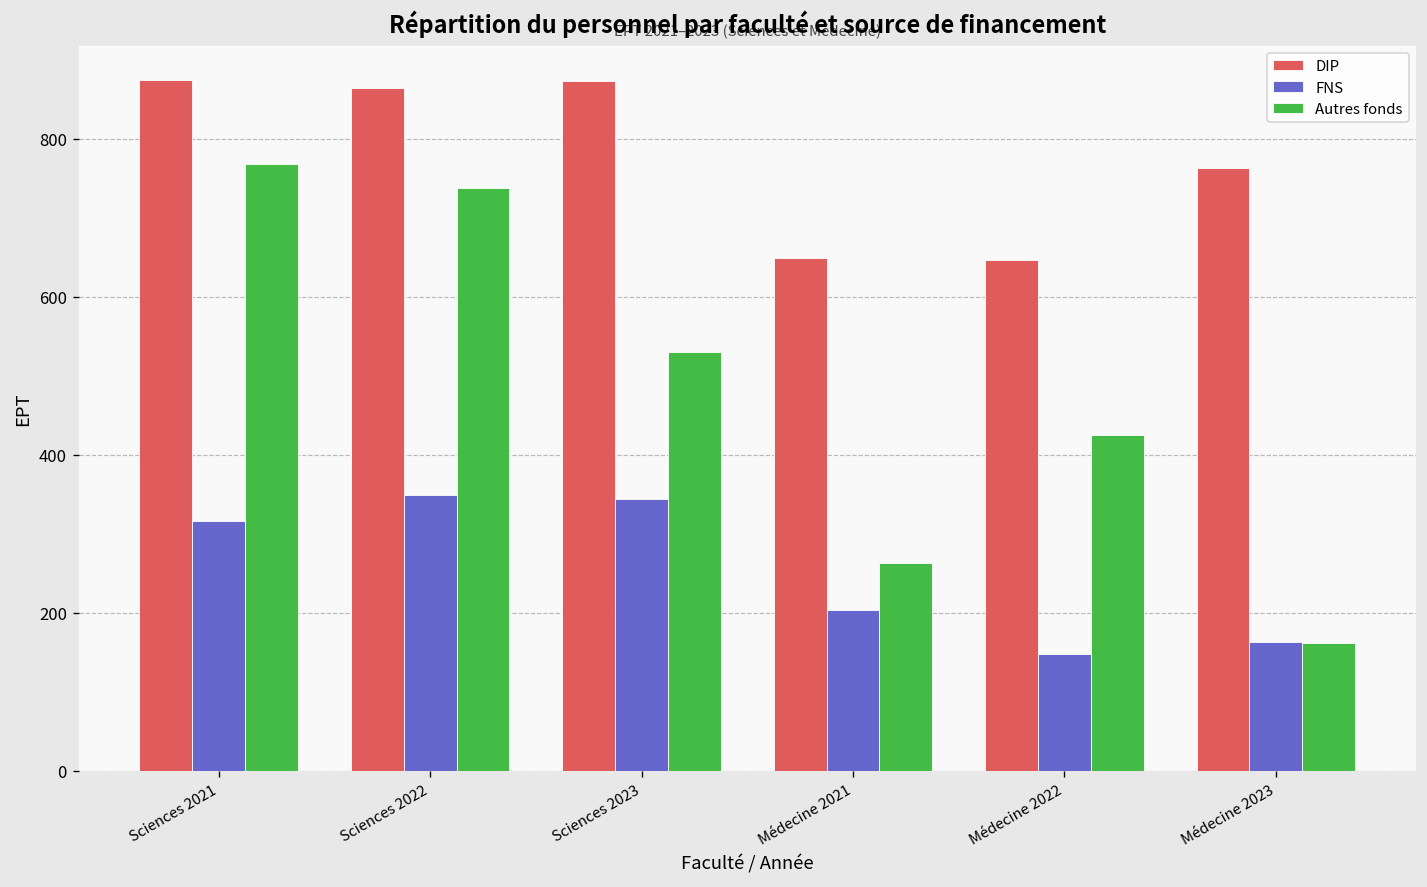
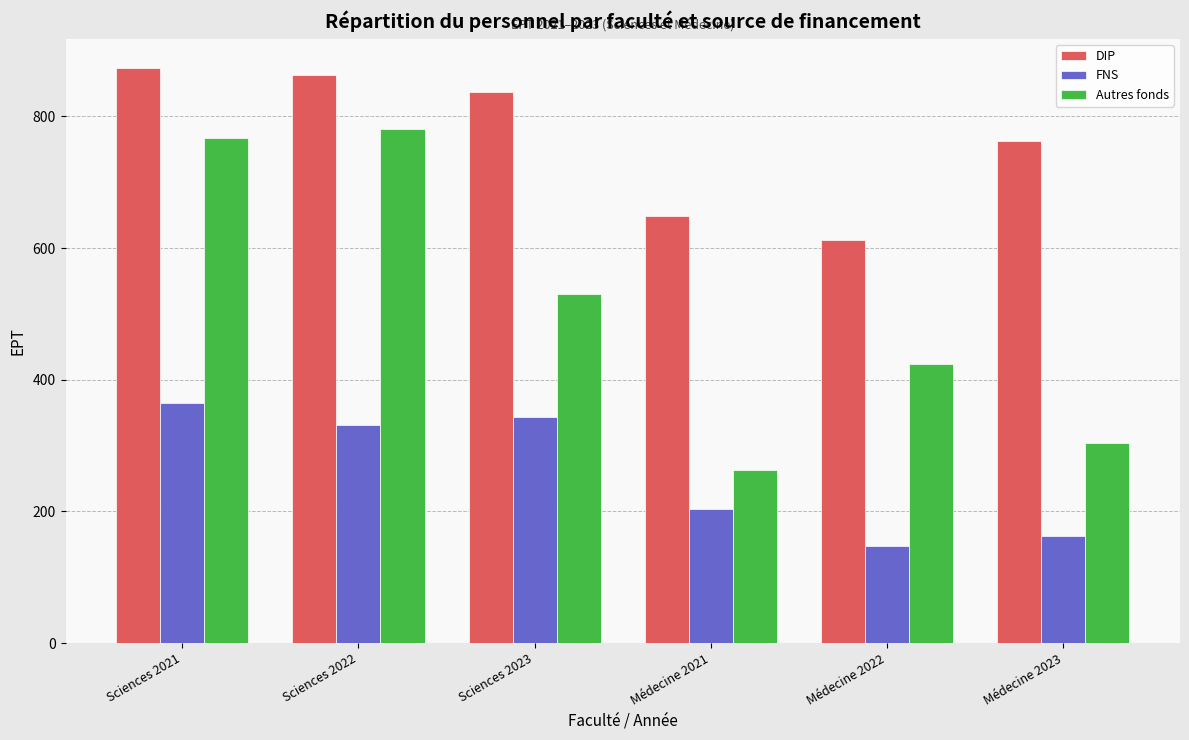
FNS, Sciences 2021: 320 -> 360
FNS, Sciences 2022: 350 -> 330
Autres fonds, Sciences 2022: 740 -> 780
DIP, Sciences 2023: 870 -> 840
DIP, Médecine 2022: 650 -> 610
Autres fonds, Médecine 2023: 160 -> 300
